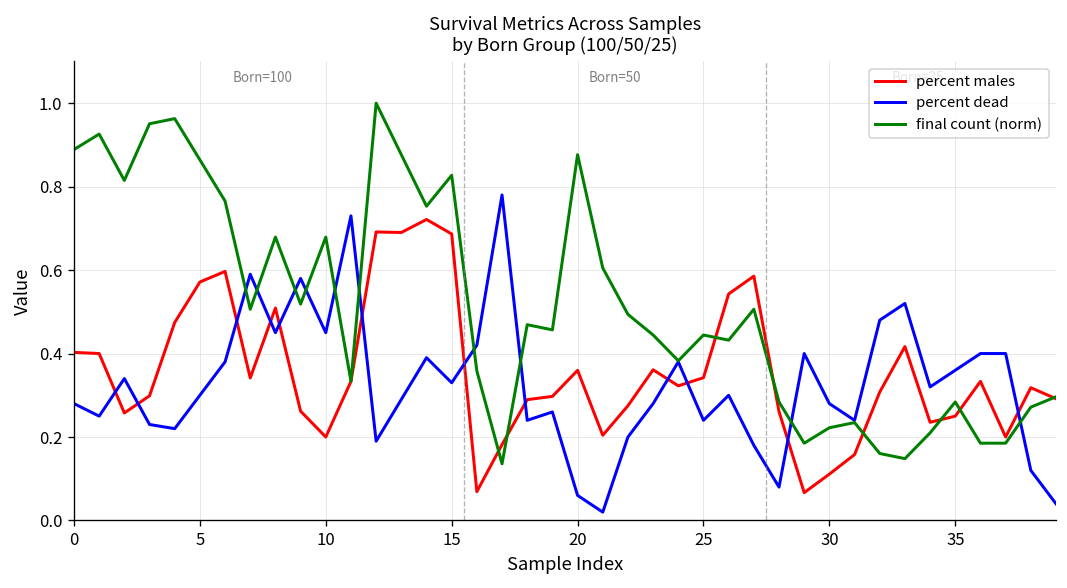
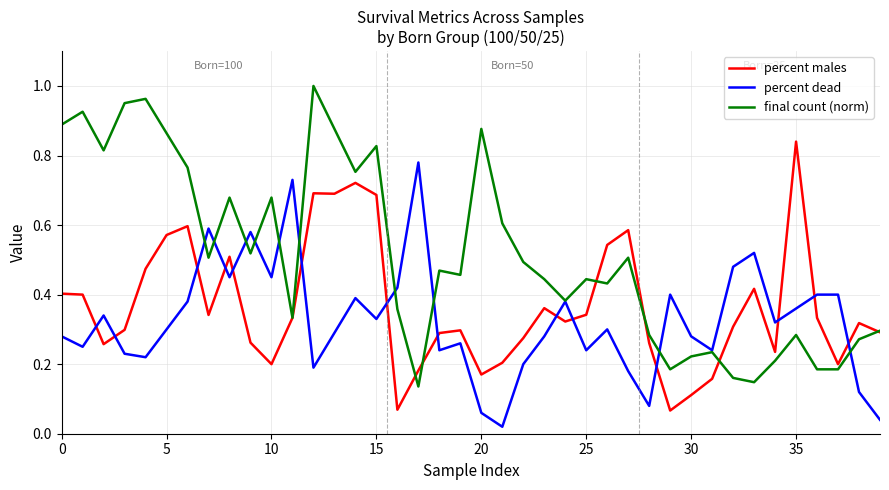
percent males, 20: 0.36 -> 0.17
percent males, 35: 0.25 -> 0.84
